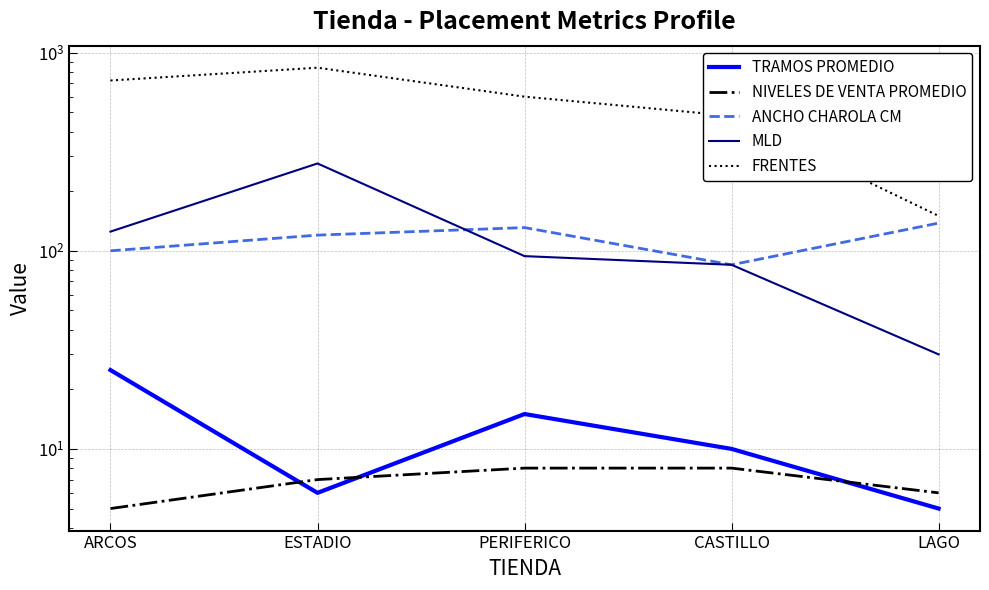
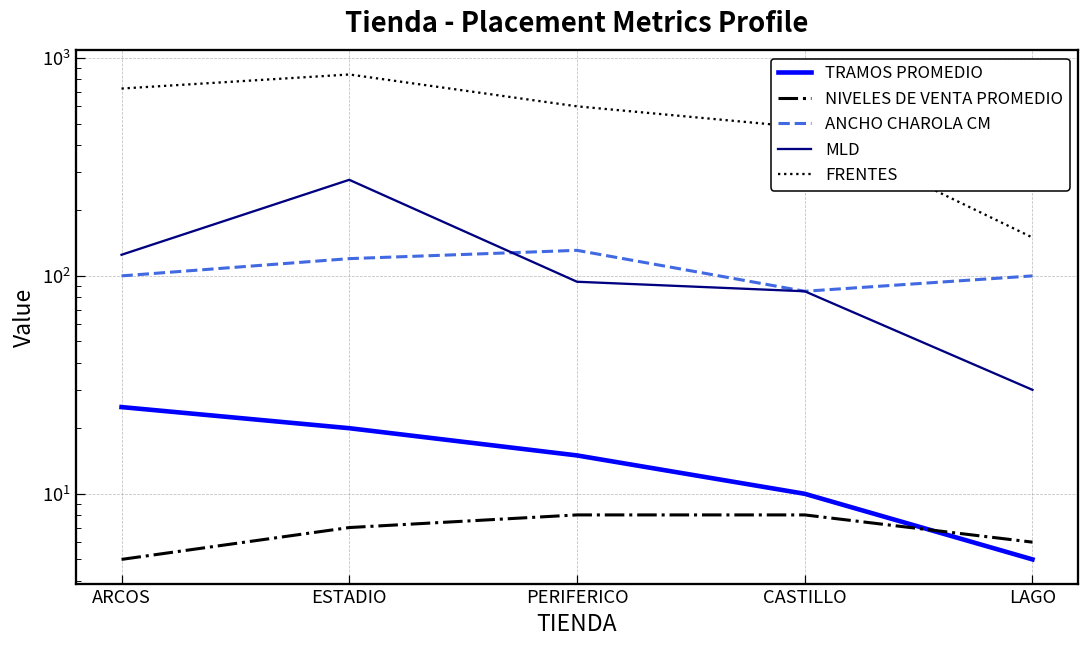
TRAMOS PROMEDIO, ESTADIO: 6 -> 20
ANCHO CHAROLA CM, LAGO: 140 -> 100
